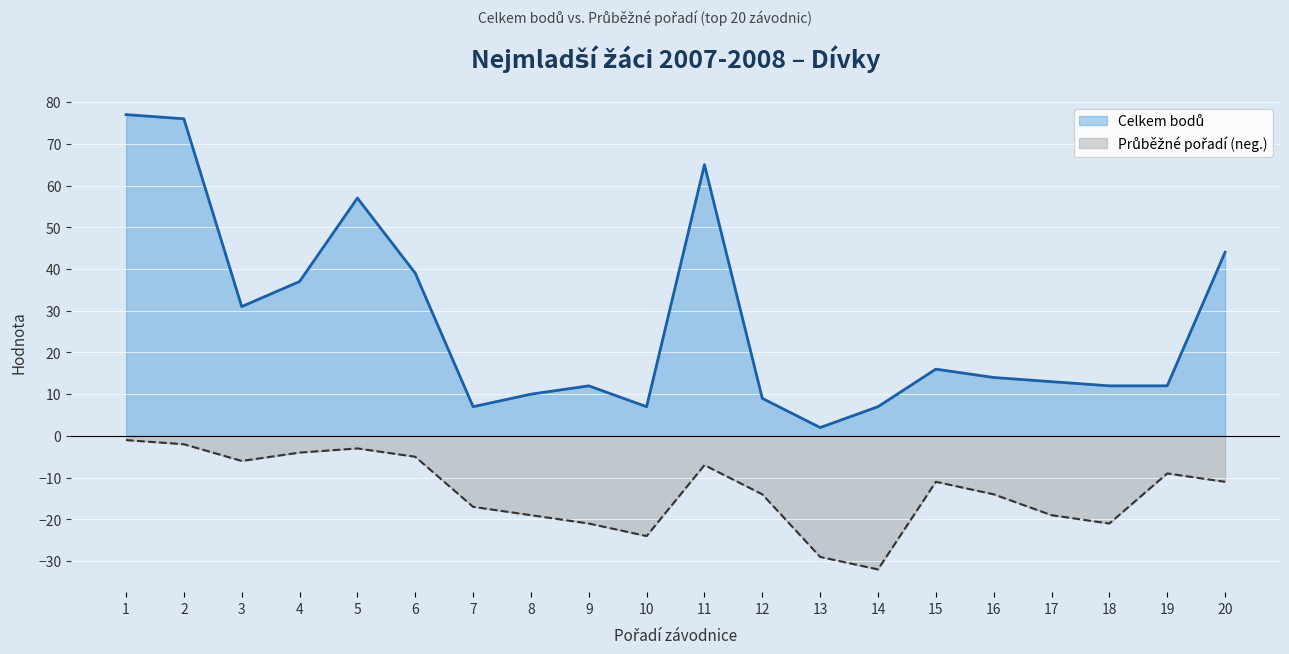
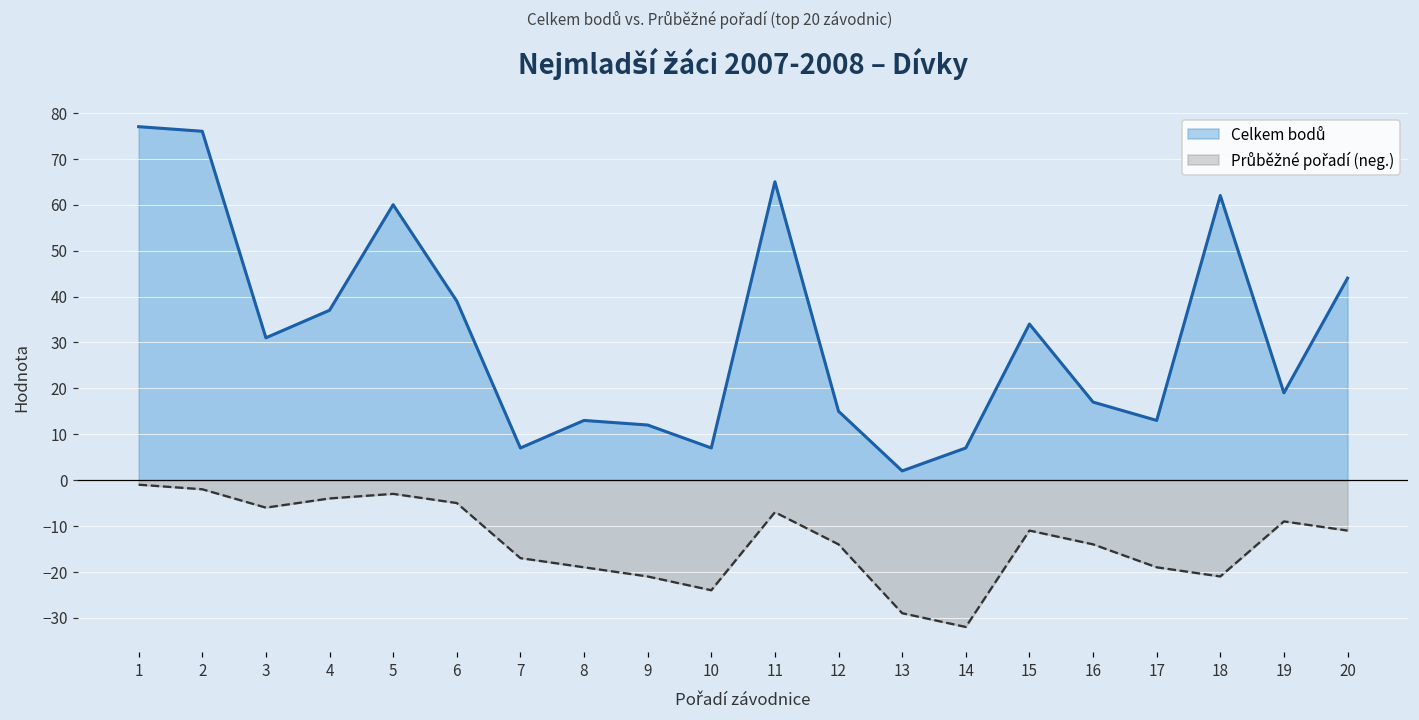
Celkem bodů, 5: 57 -> 60
Celkem bodů, 8: 10 -> 13
Celkem bodů, 12: 9 -> 15
Celkem bodů, 15: 16 -> 34
Celkem bodů, 16: 14 -> 17
Celkem bodů, 18: 12 -> 62
Celkem bodů, 19: 12 -> 19
